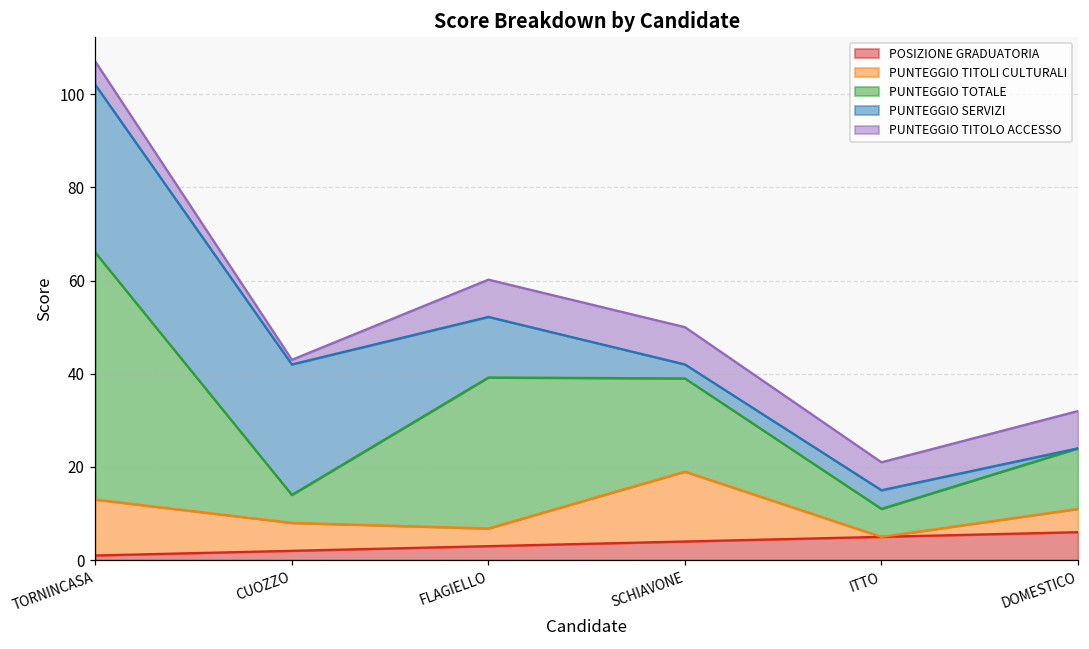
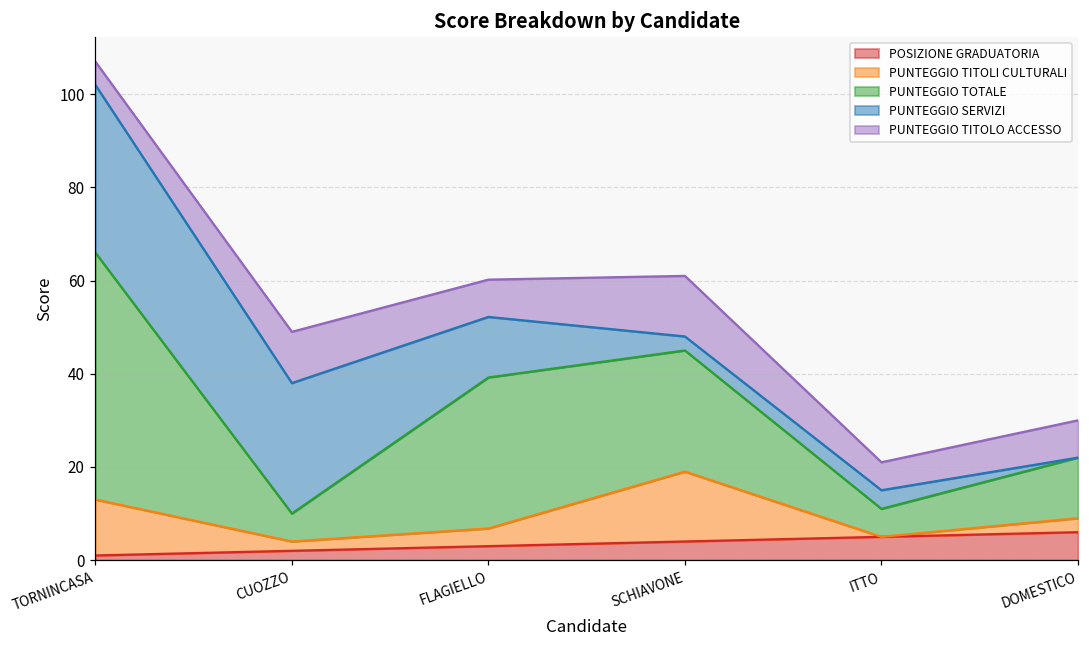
PUNTEGGIO TITOLI CULTURALI, CUOZZO: 6 -> 2
PUNTEGGIO TITOLO ACCESSO, CUOZZO: 1 -> 11
PUNTEGGIO TOTALE, SCHIAVONE: 20 -> 26
PUNTEGGIO TITOLO ACCESSO, SCHIAVONE: 8 -> 13
PUNTEGGIO TITOLI CULTURALI, DOMESTICO: 5 -> 3
